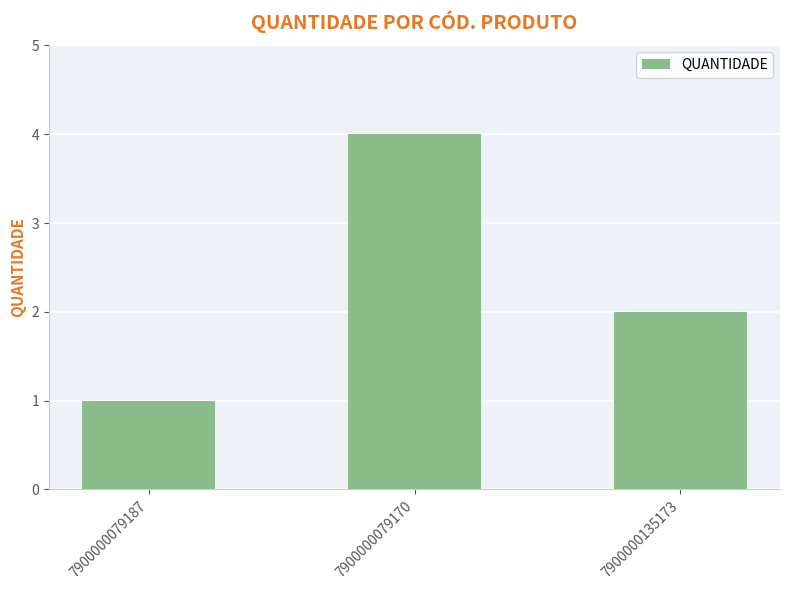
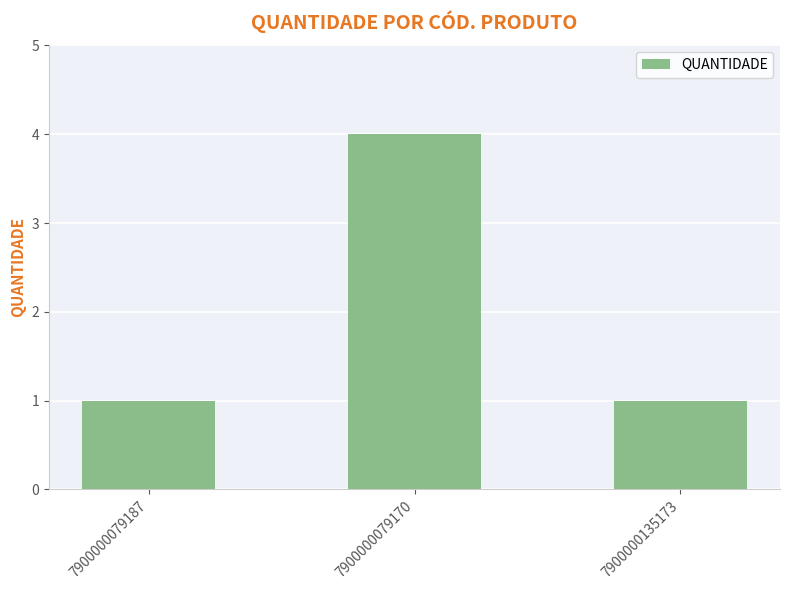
7900000135173: 2 -> 1
